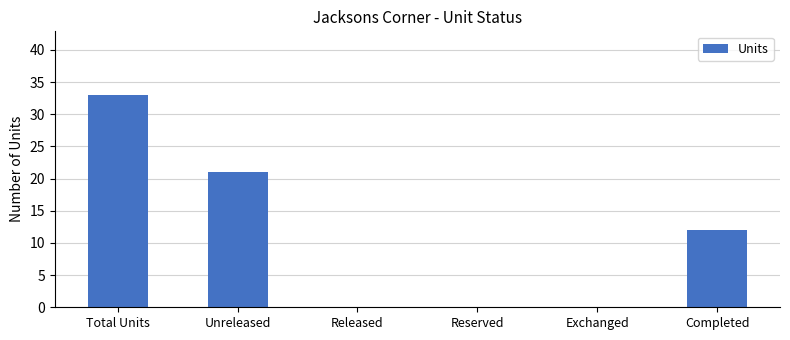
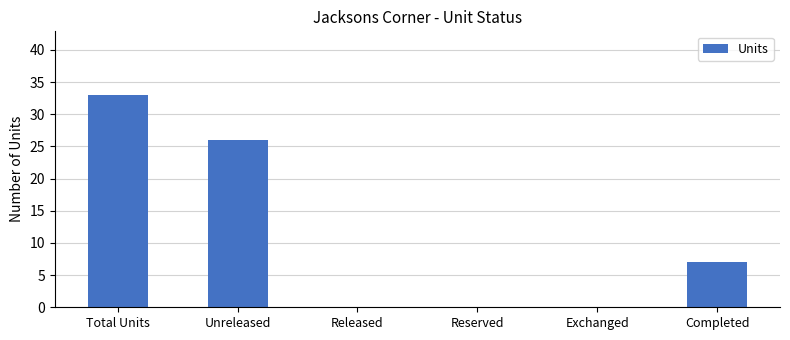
Unreleased: 21 -> 26
Completed: 12 -> 7
